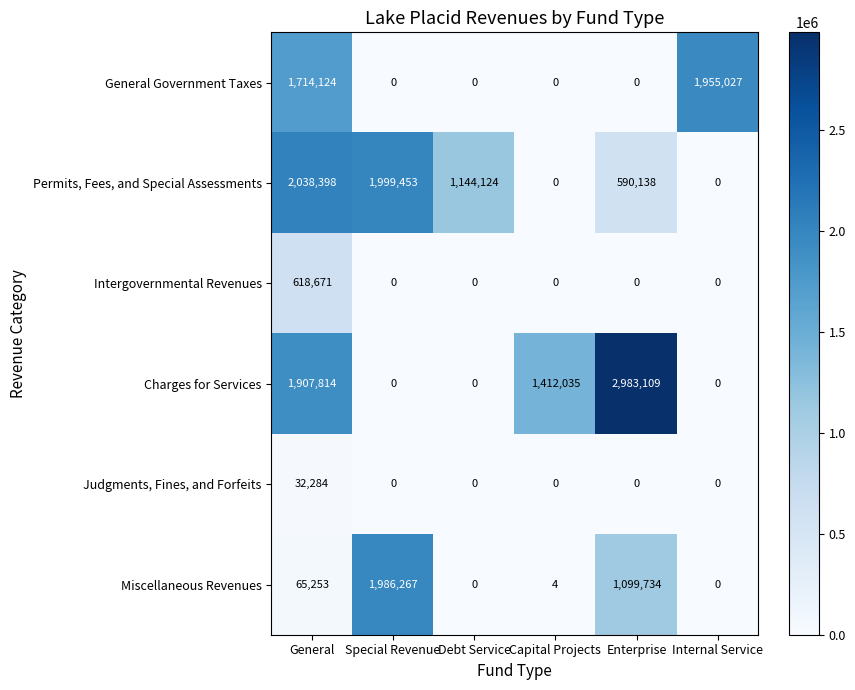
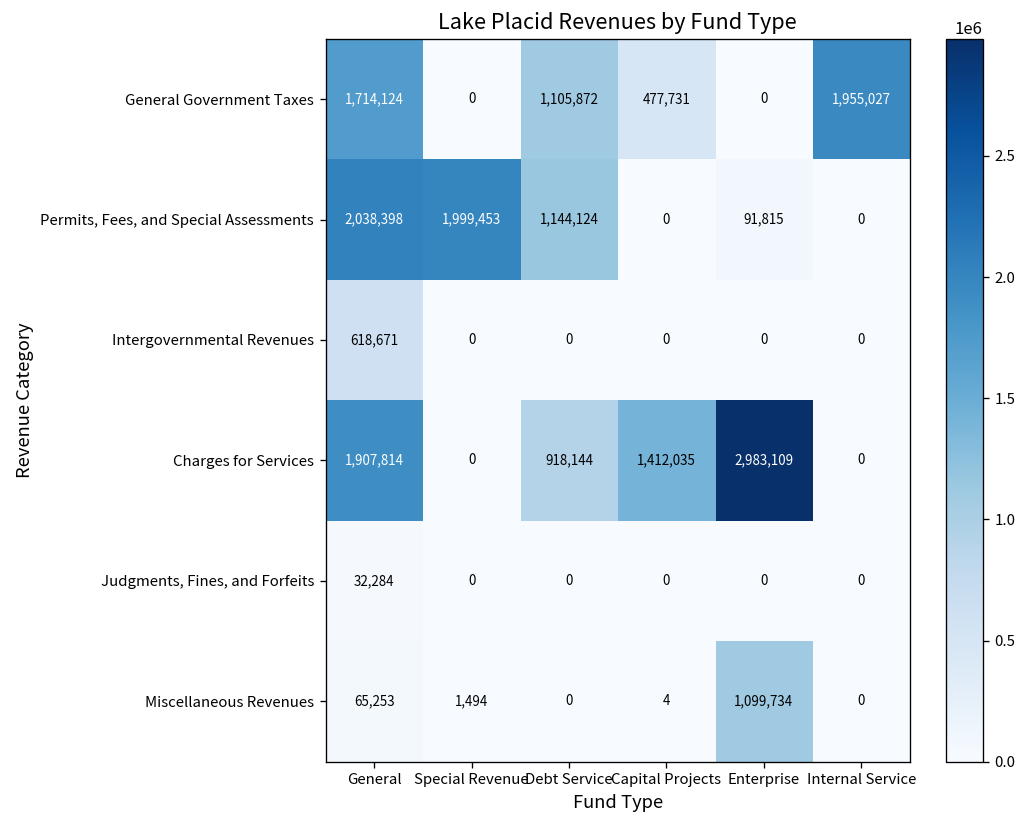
General Government Taxes, Debt Service: 0 -> 1,105,872
General Government Taxes, Capital Projects: 0 -> 477,731
Permits, Fees, and Special Assessments, Enterprise: 590,138 -> 91,815
Charges for Services, Debt Service: 0 -> 918,144
Miscellaneous Revenues, Special Revenue: 1,986,267 -> 1,494
